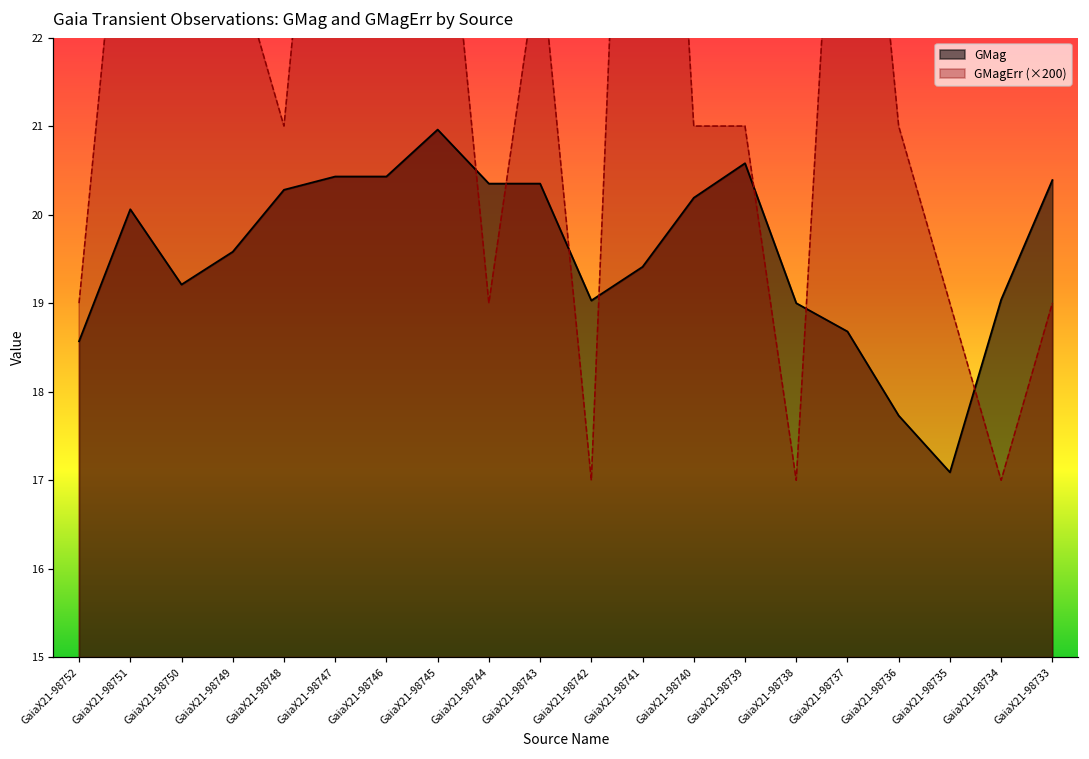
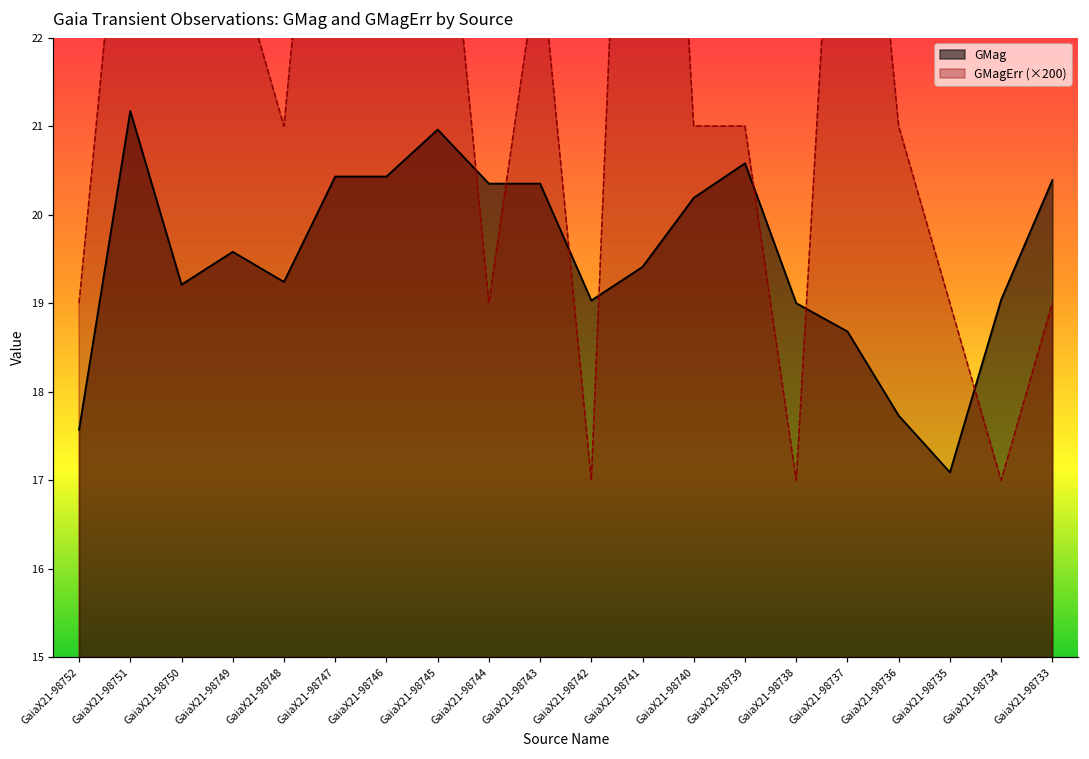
GMag, GaiaX21-98752: 18.6 -> 17.6
GMag, GaiaX21-98751: 20.1 -> 21.2
GMag, GaiaX21-98748: 20.3 -> 19.2
